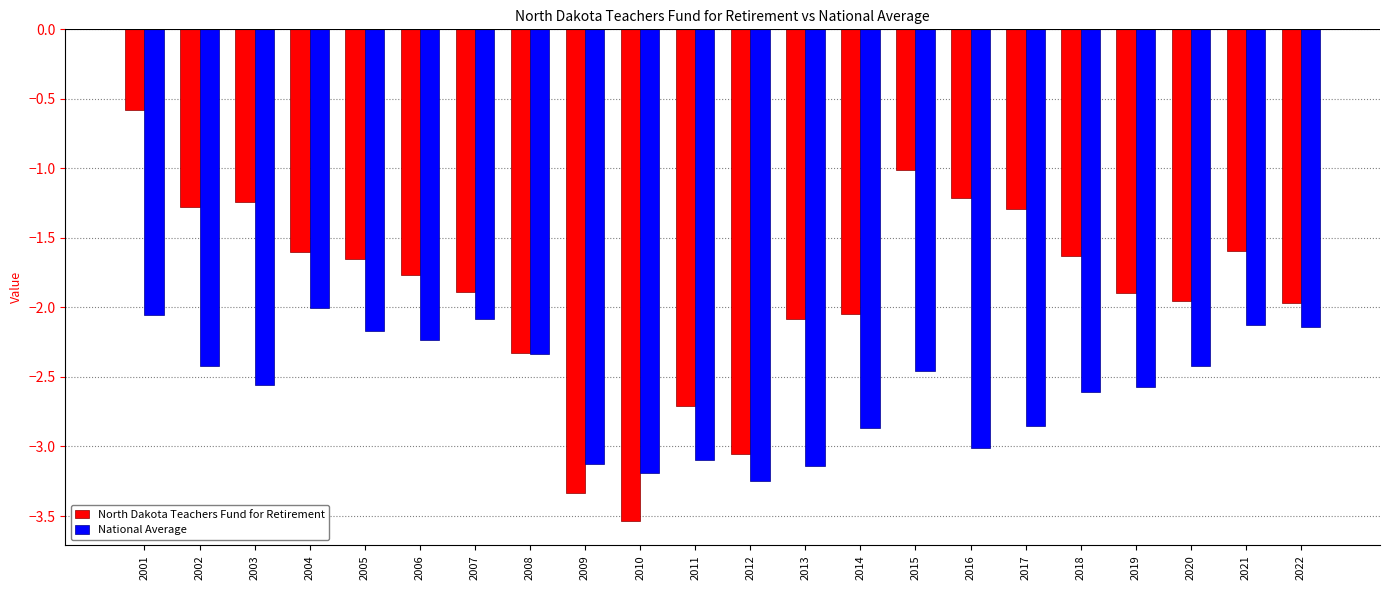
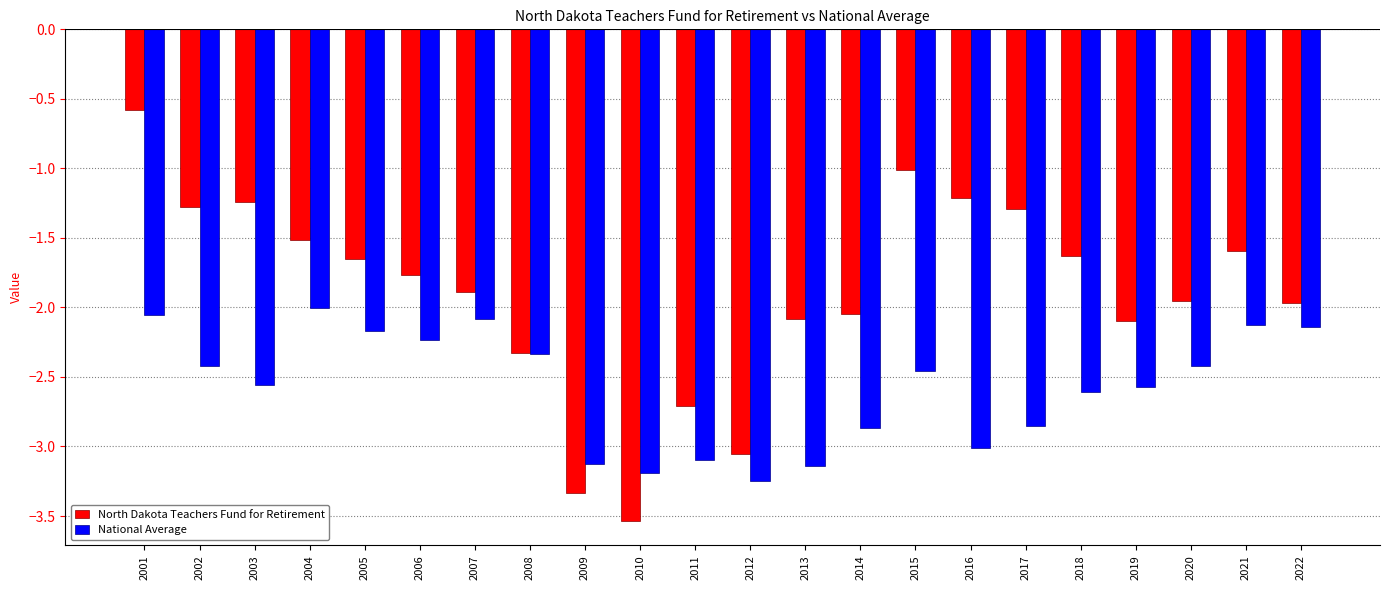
North Dakota Teachers Fund for Retirement, 2004: -1.60 -> -1.51
North Dakota Teachers Fund for Retirement, 2019: -1.89 -> -2.10
